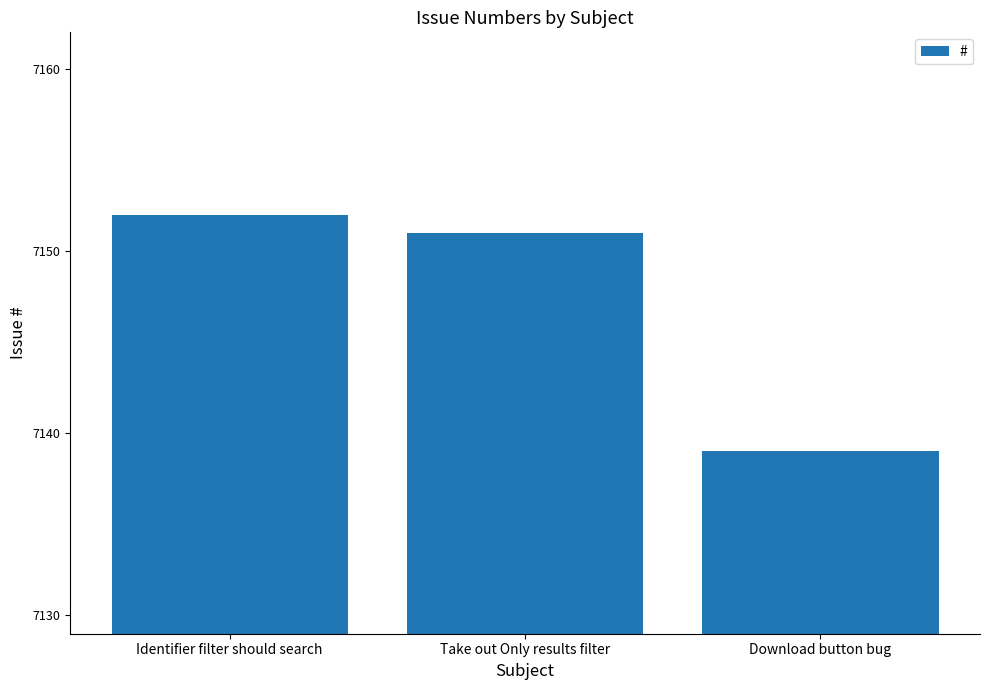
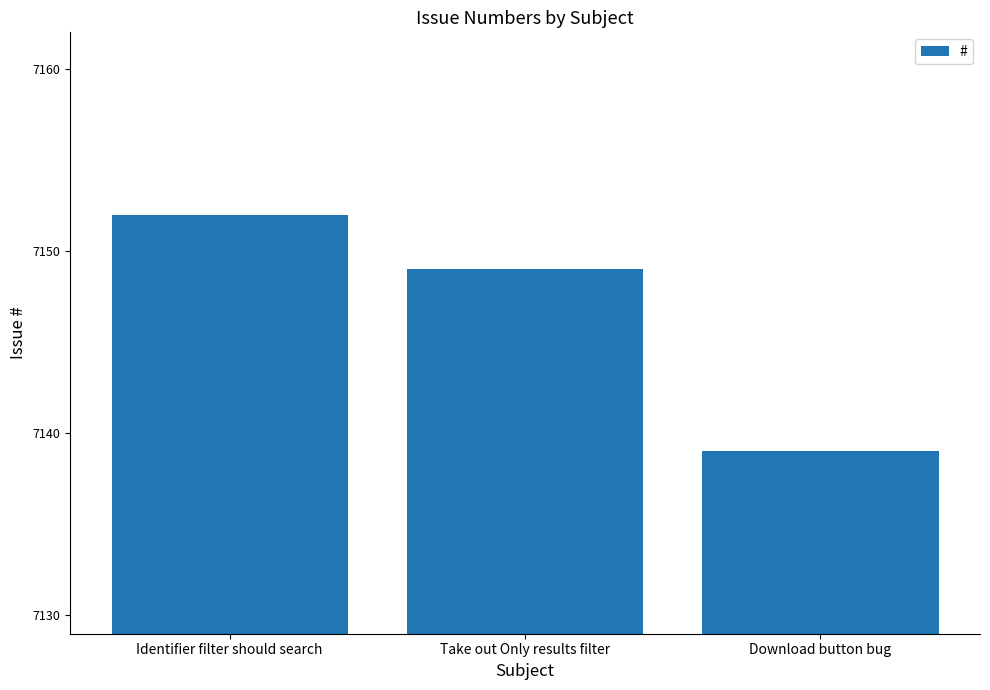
Take out Only results filter: 7151 -> 7149
